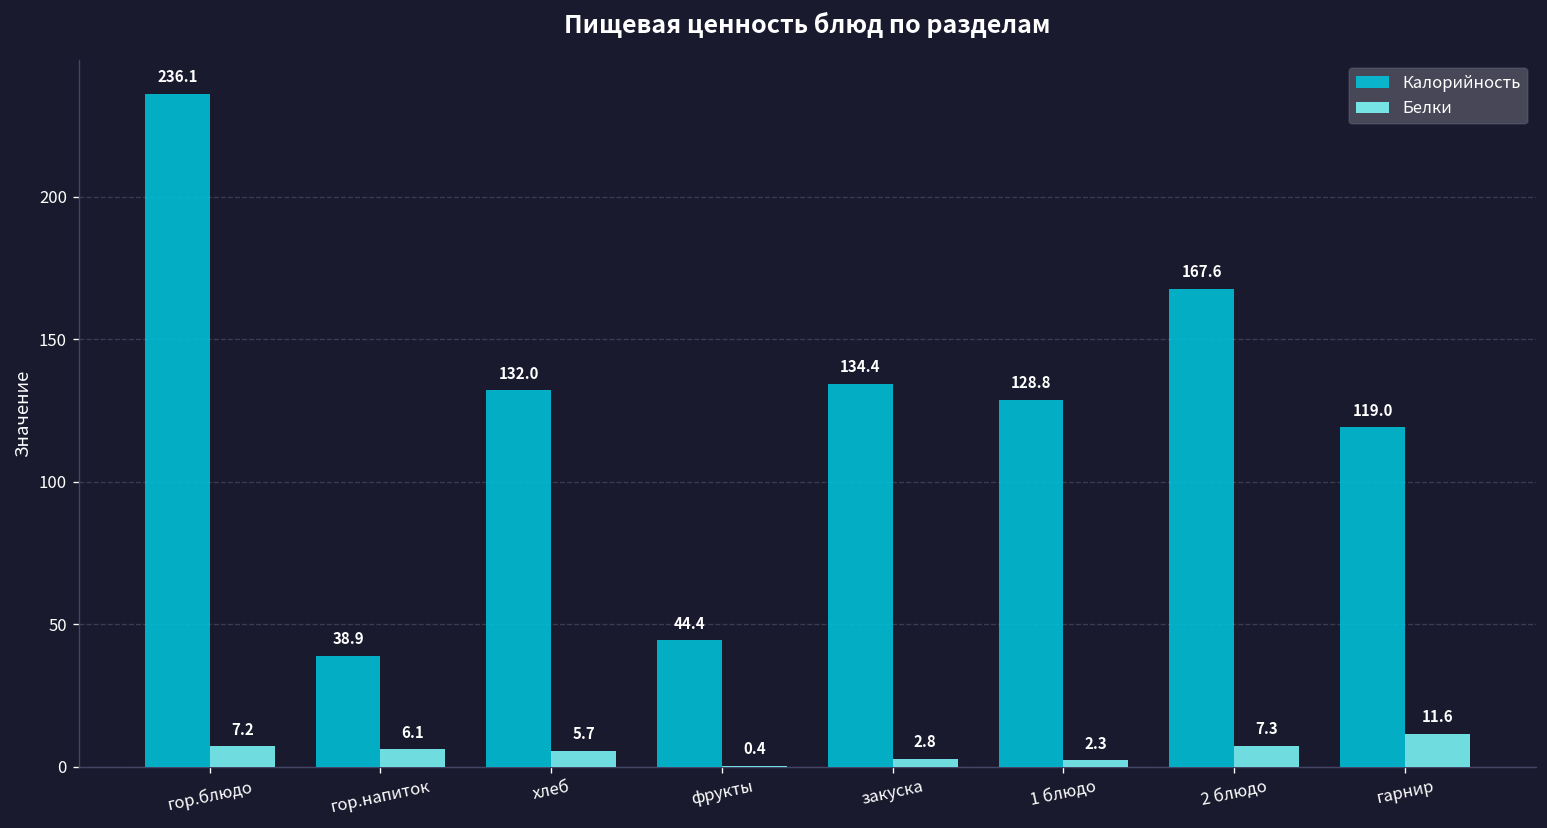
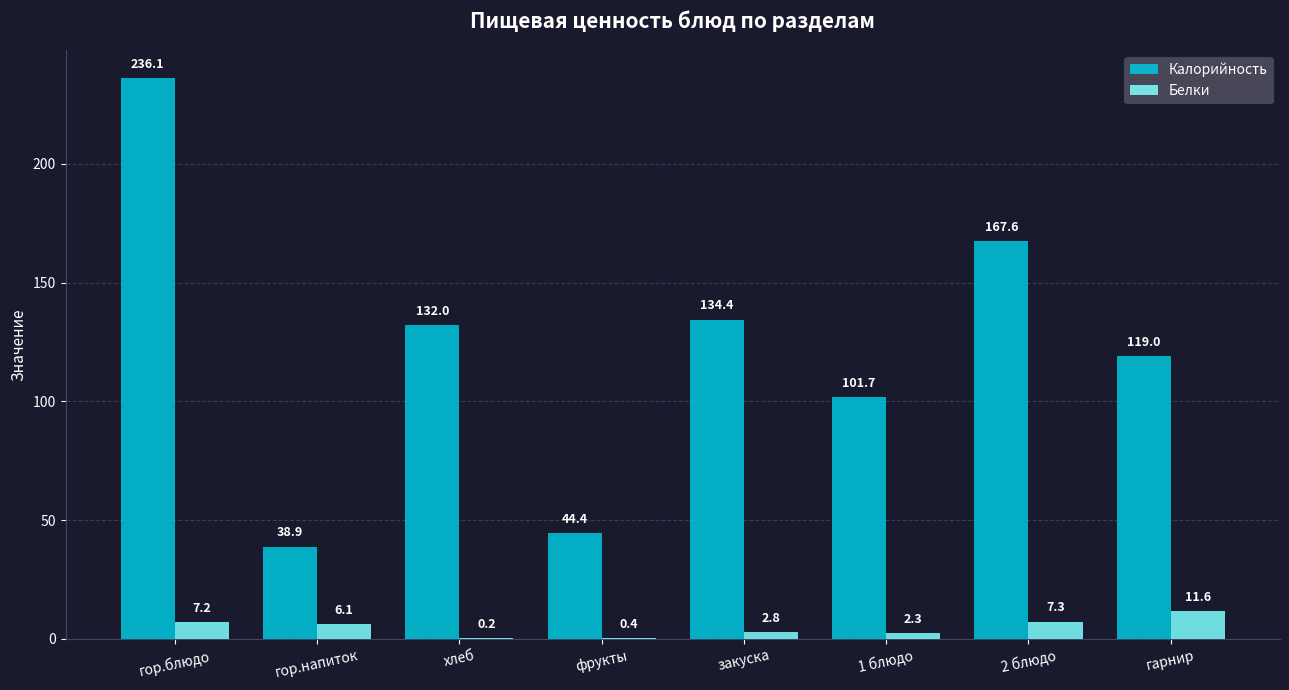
Белки, хлеб: 5.7 -> 0.2
Калорийность, 1 блюдо: 128.8 -> 101.7
